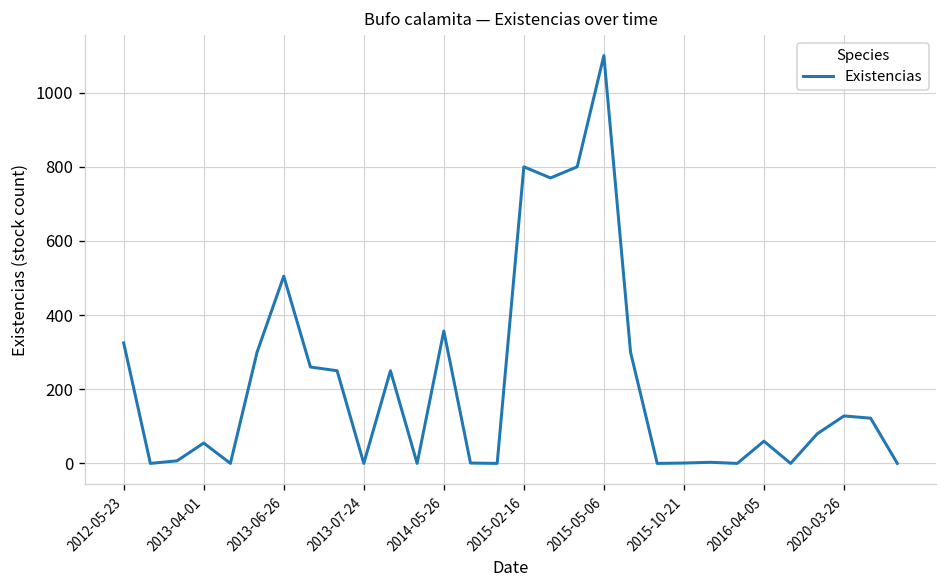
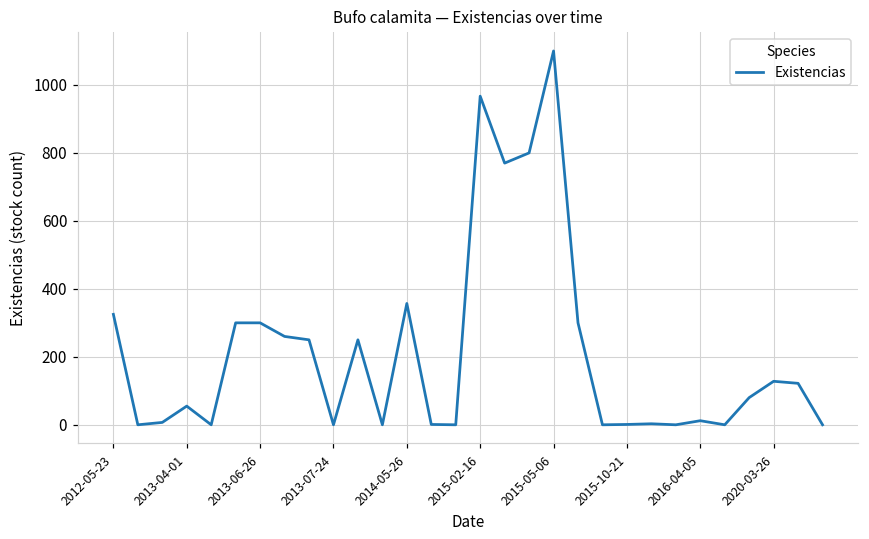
2013-06-26: 510 -> 300
2015-02-16: 800 -> 970
2016-04-05: 60 -> 10
